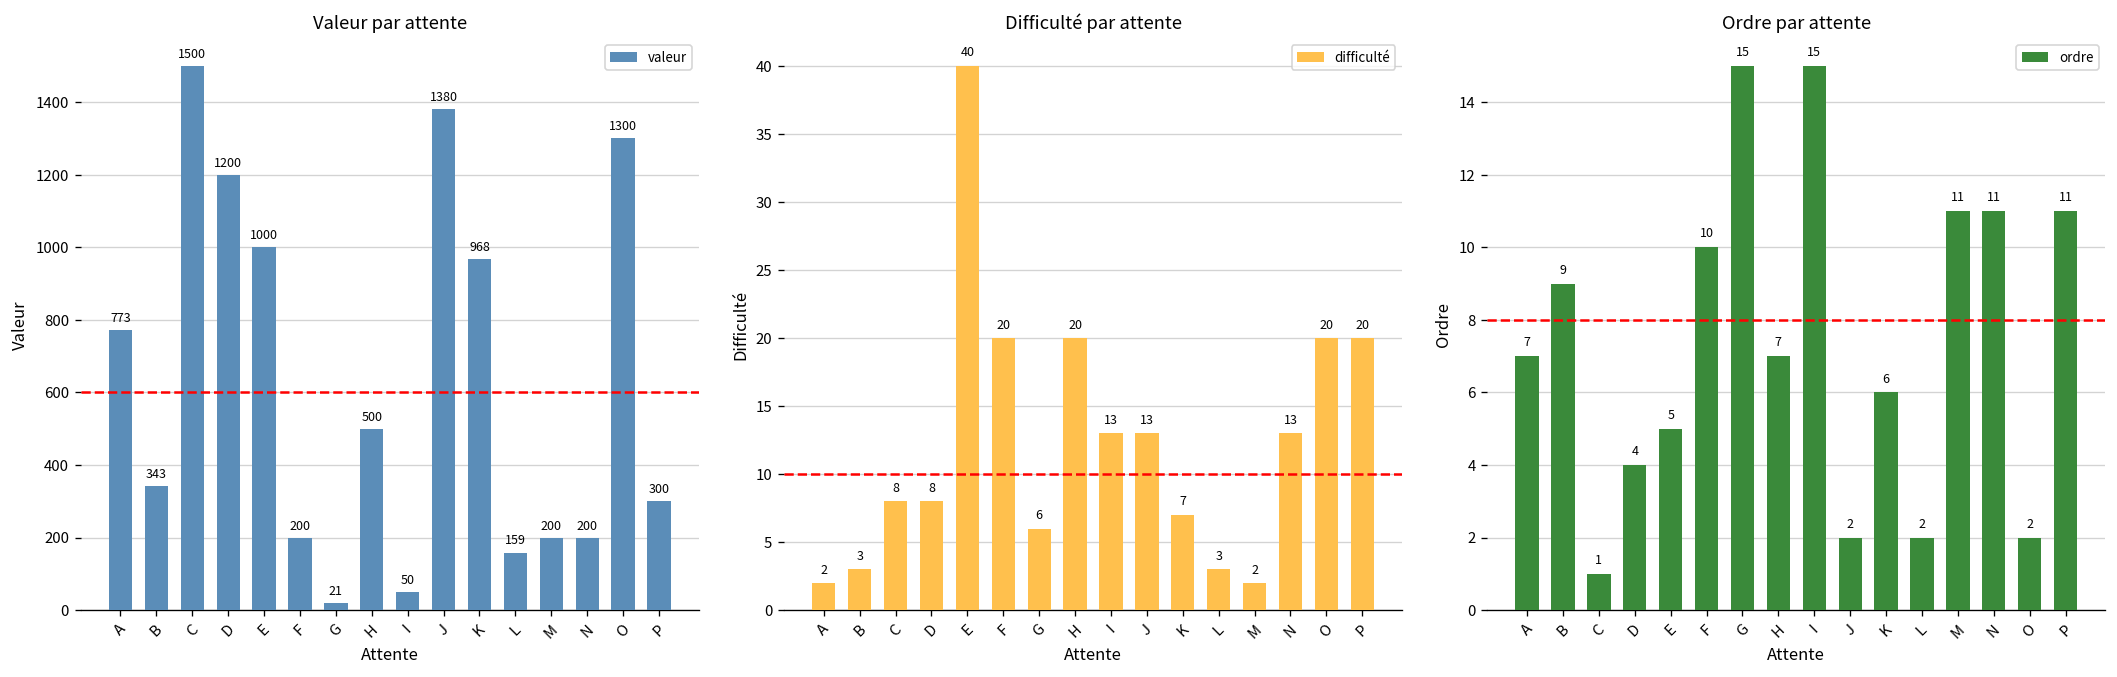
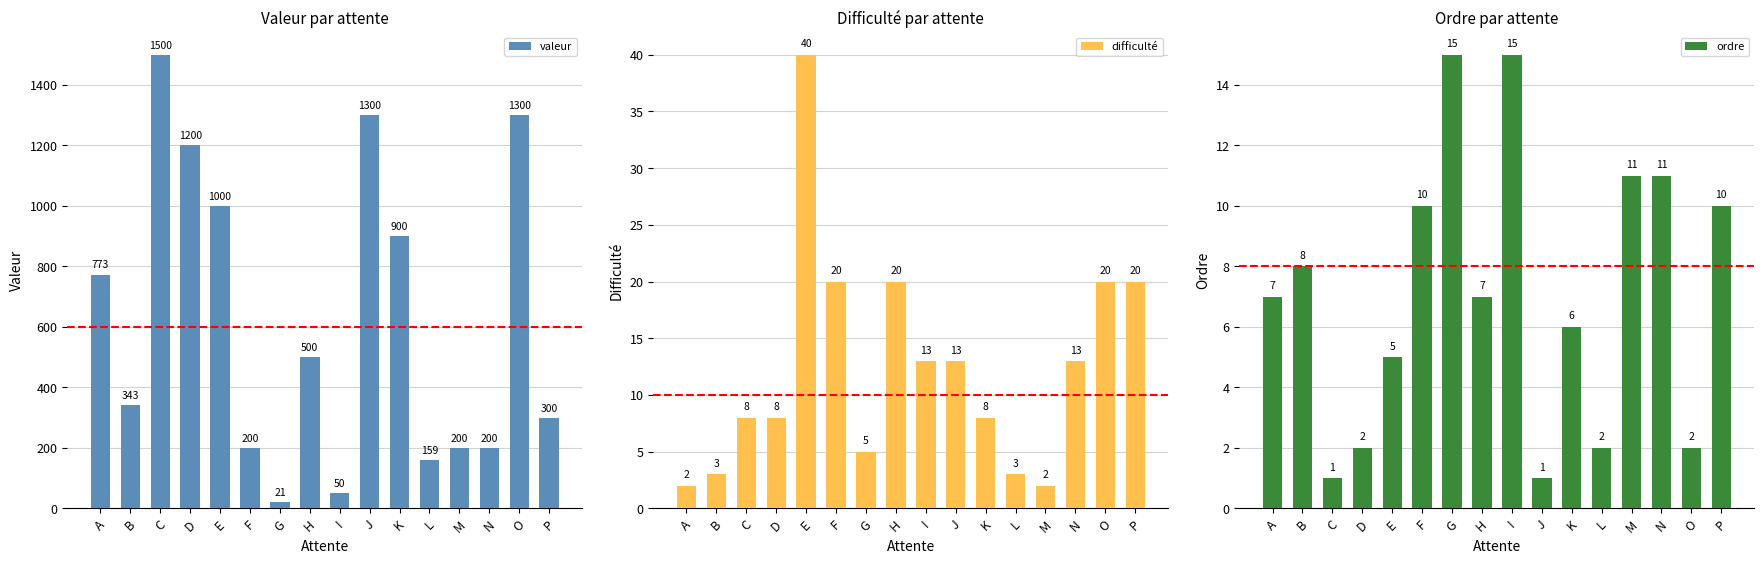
Valeur par attente, J: 1380 -> 1300
Valeur par attente, K: 968 -> 900
Difficulté par attente, G: 6 -> 5
Difficulté par attente, K: 7 -> 8
Ordre par attente, B: 9 -> 8
Ordre par attente, D: 4 -> 2
Ordre par attente, J: 2 -> 1
Ordre par attente, P: 11 -> 10
